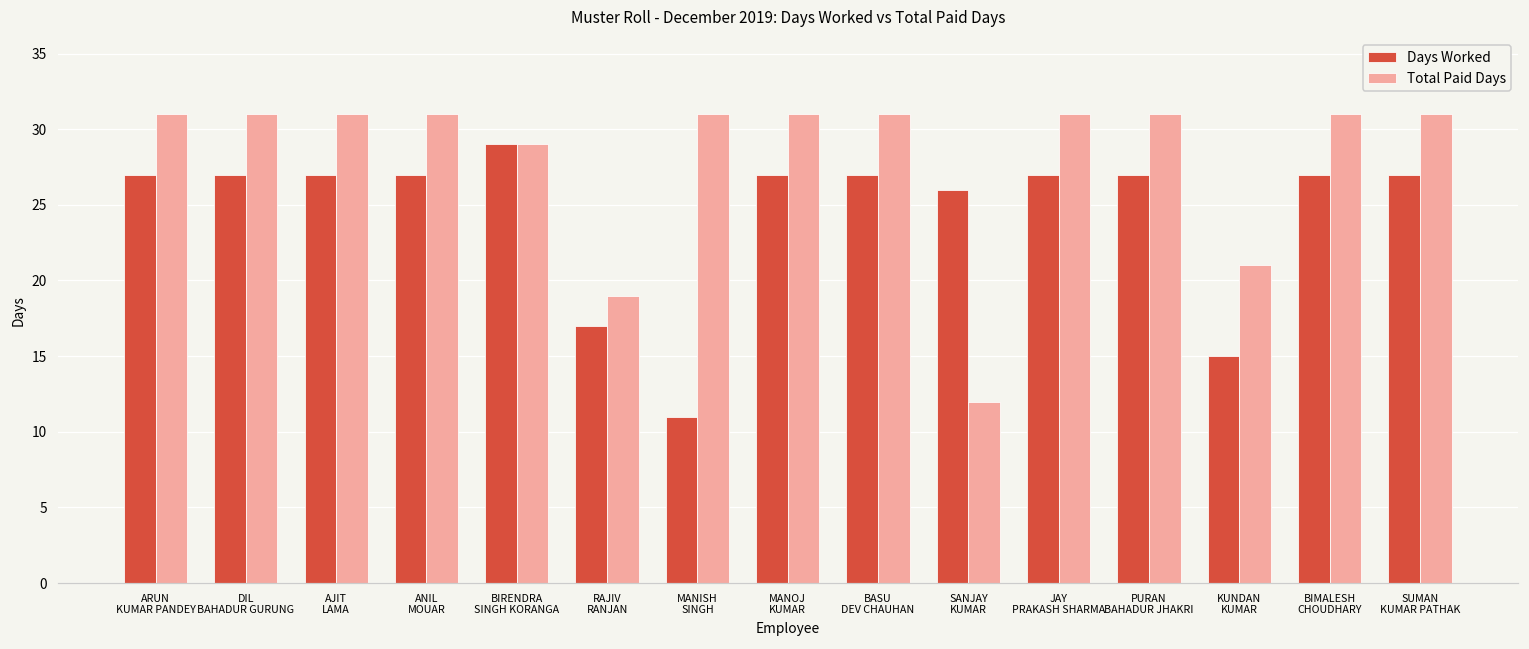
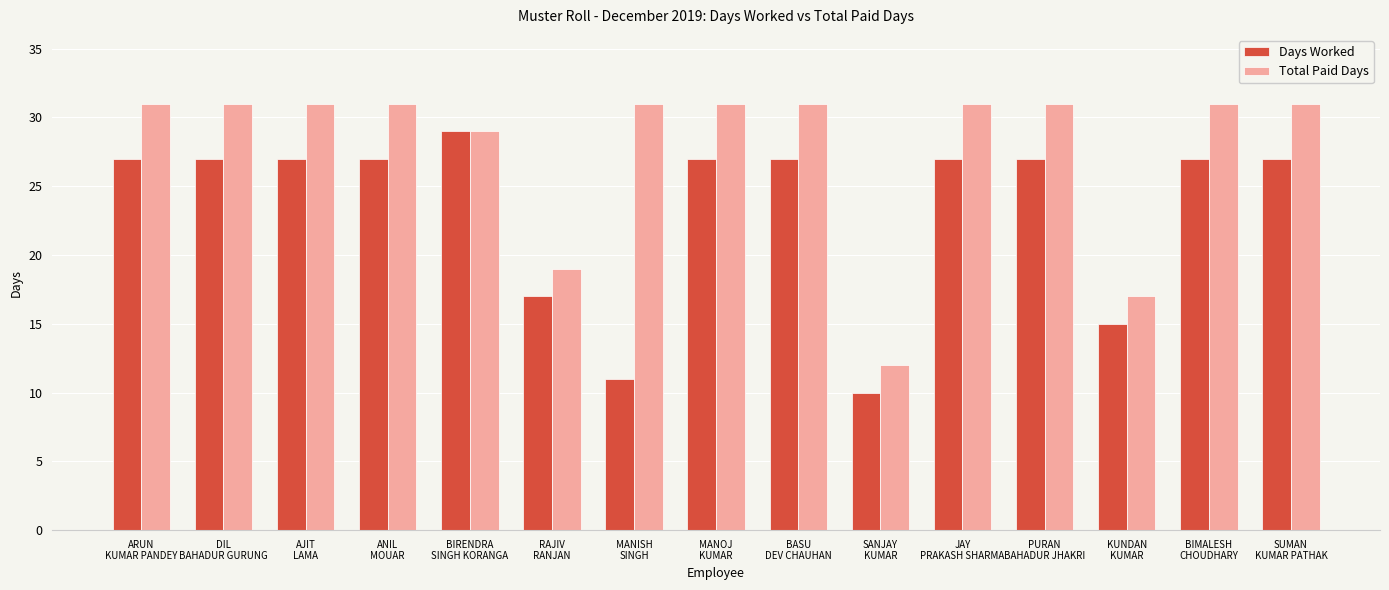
Days Worked, SANJAY KUMAR: 26 -> 10
Total Paid Days, KUNDAN KUMAR: 21 -> 17
